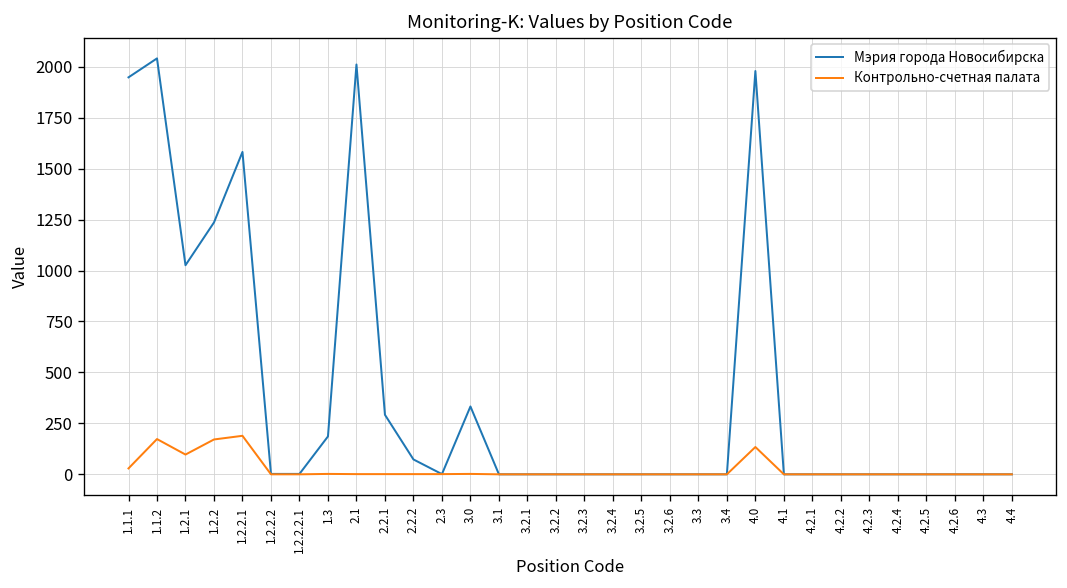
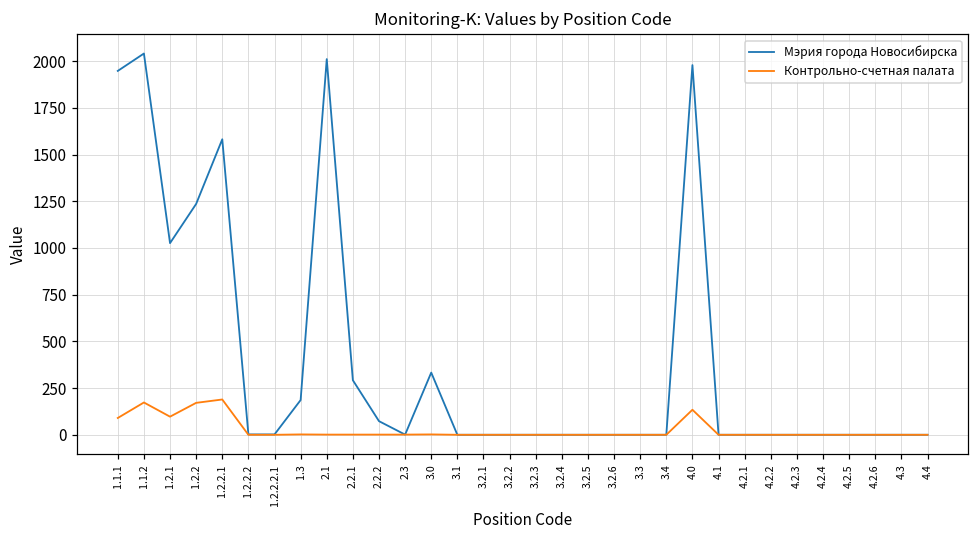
Контрольно-счетная палата, 1.1.1: 30 -> 90
